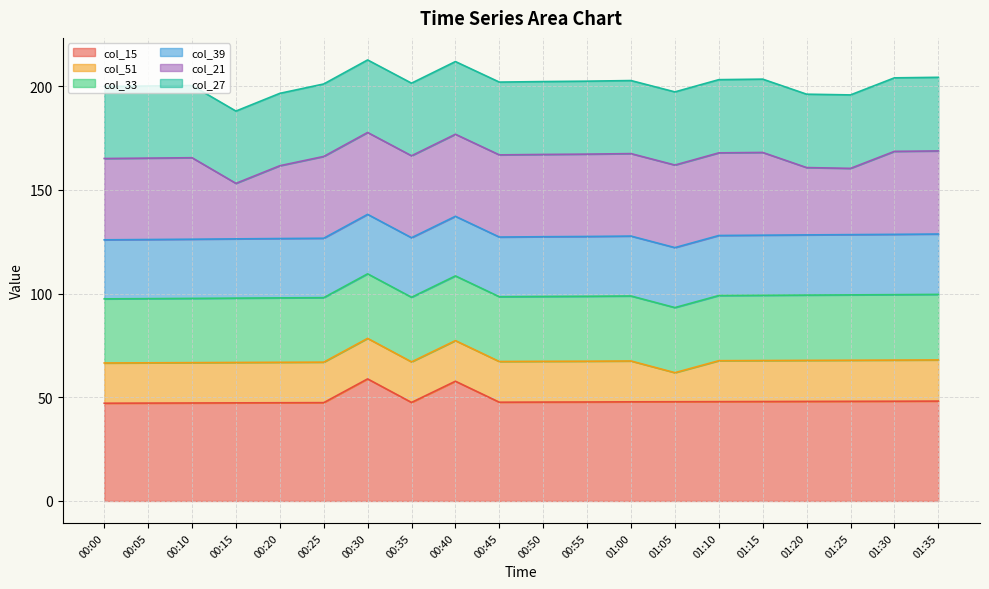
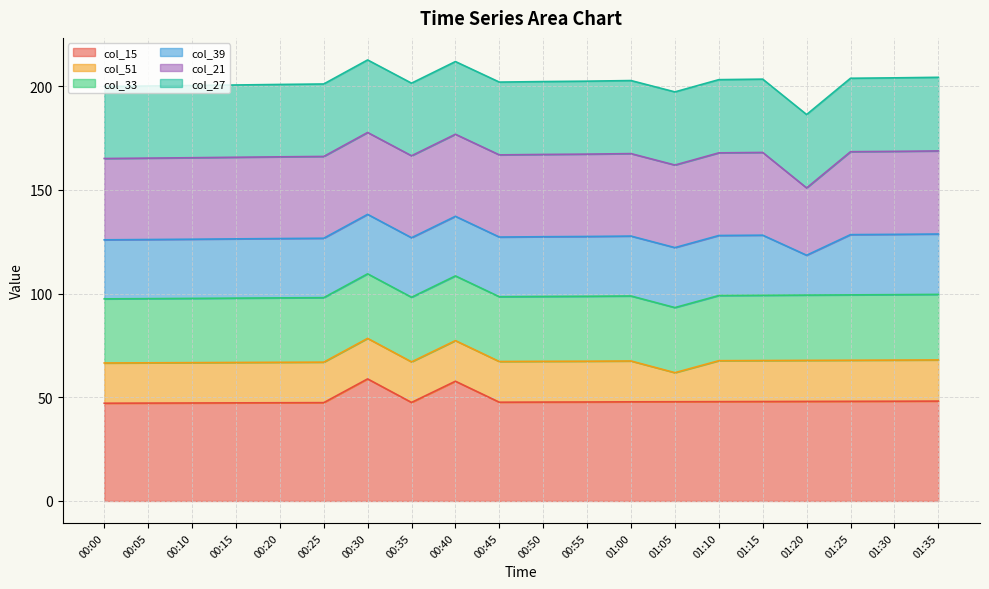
col_21, 00:15: 27 -> 39
col_21, 00:20: 35 -> 39
col_39, 01:20: 29 -> 19
col_21, 01:25: 32 -> 40
